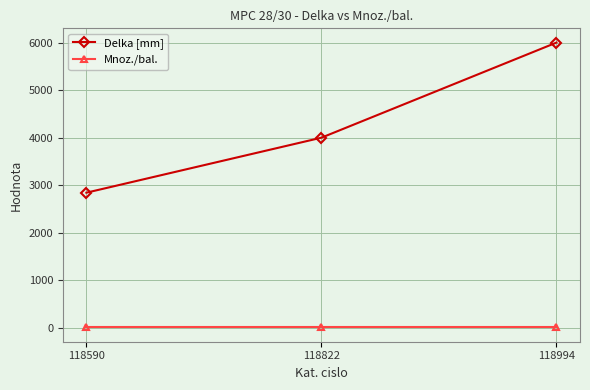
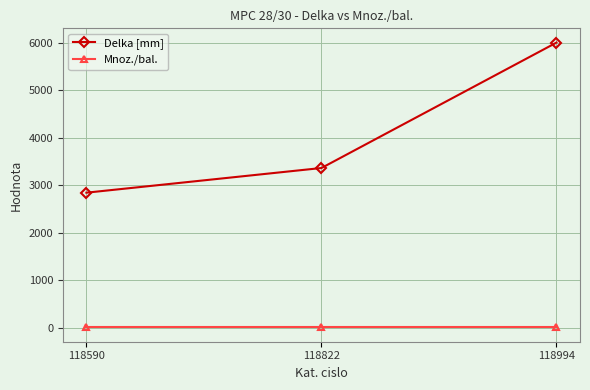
Delka [mm], 118822: 4000 -> 3400
